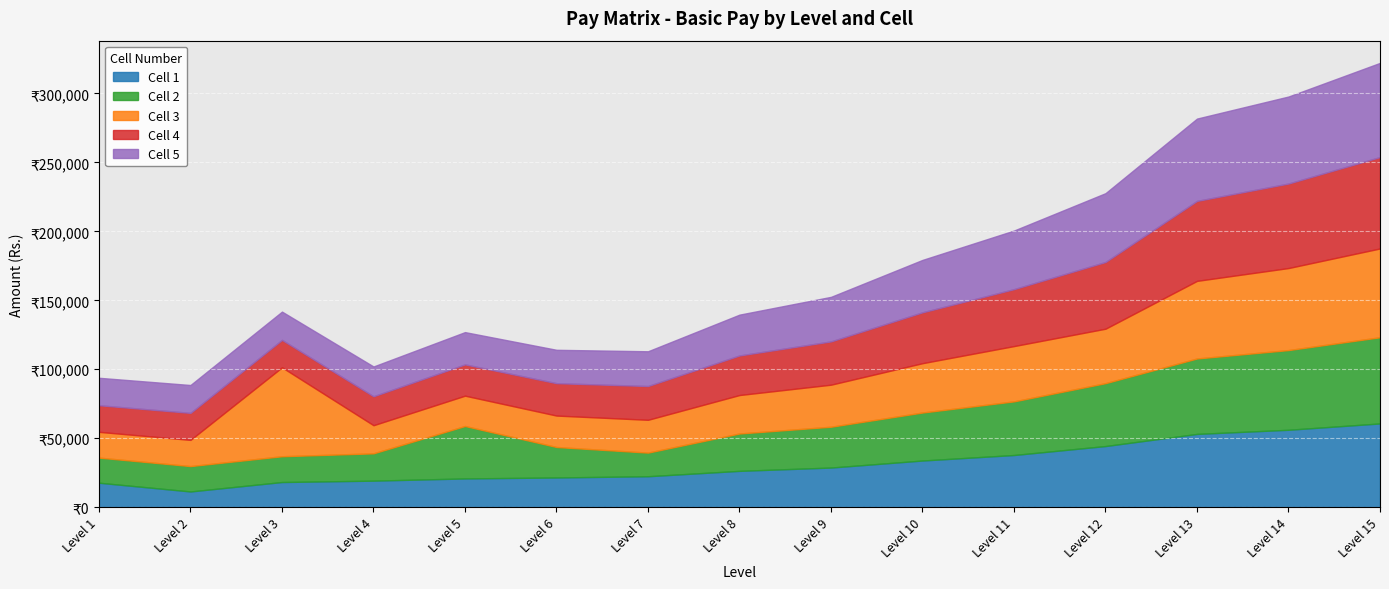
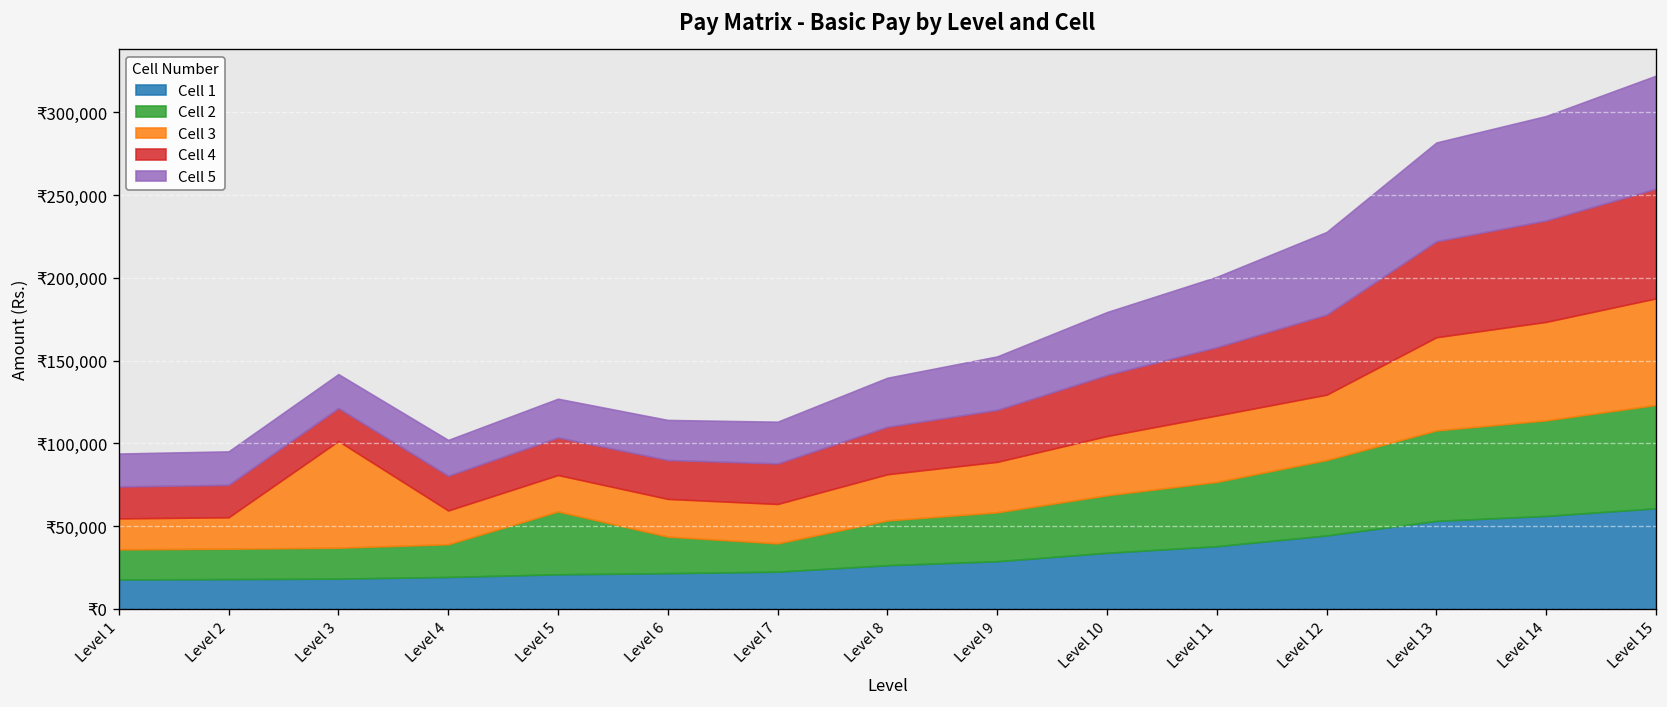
Cell 1, Level 2: ₹11,000 -> ₹18,000
